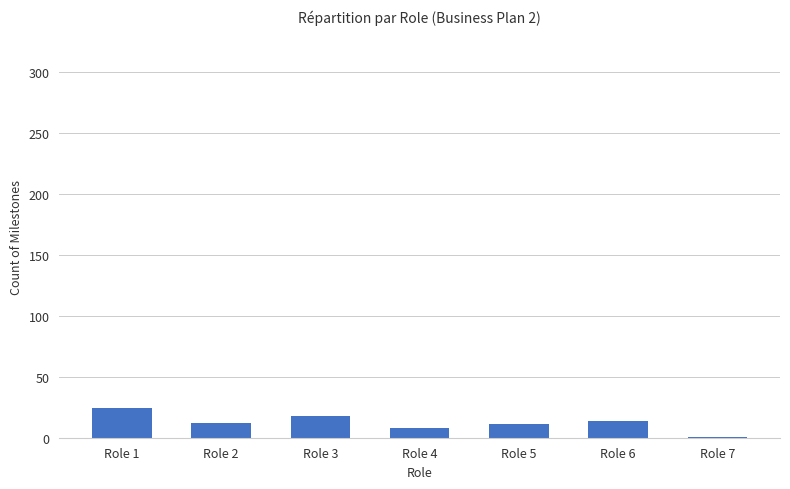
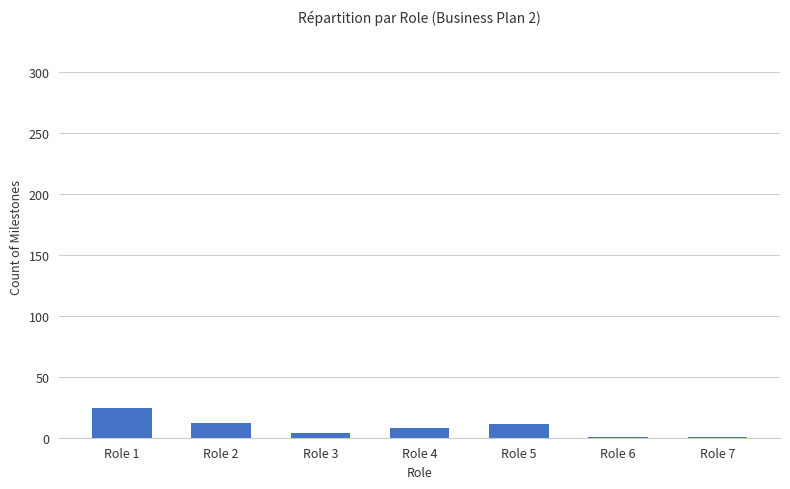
Role 3: 18 -> 4
Role 6: 14 -> 1
